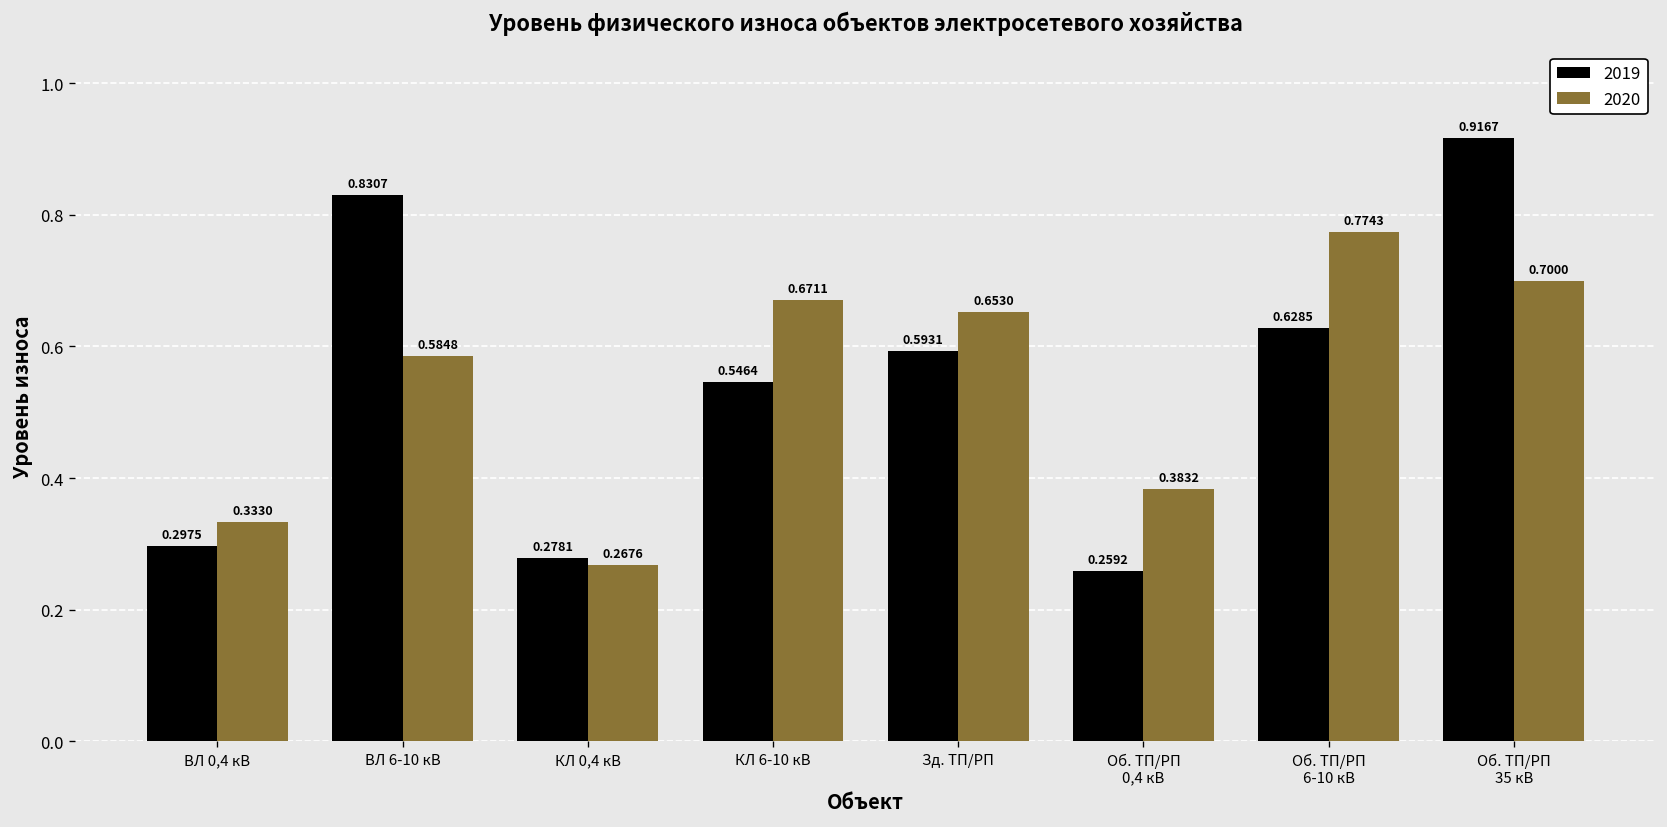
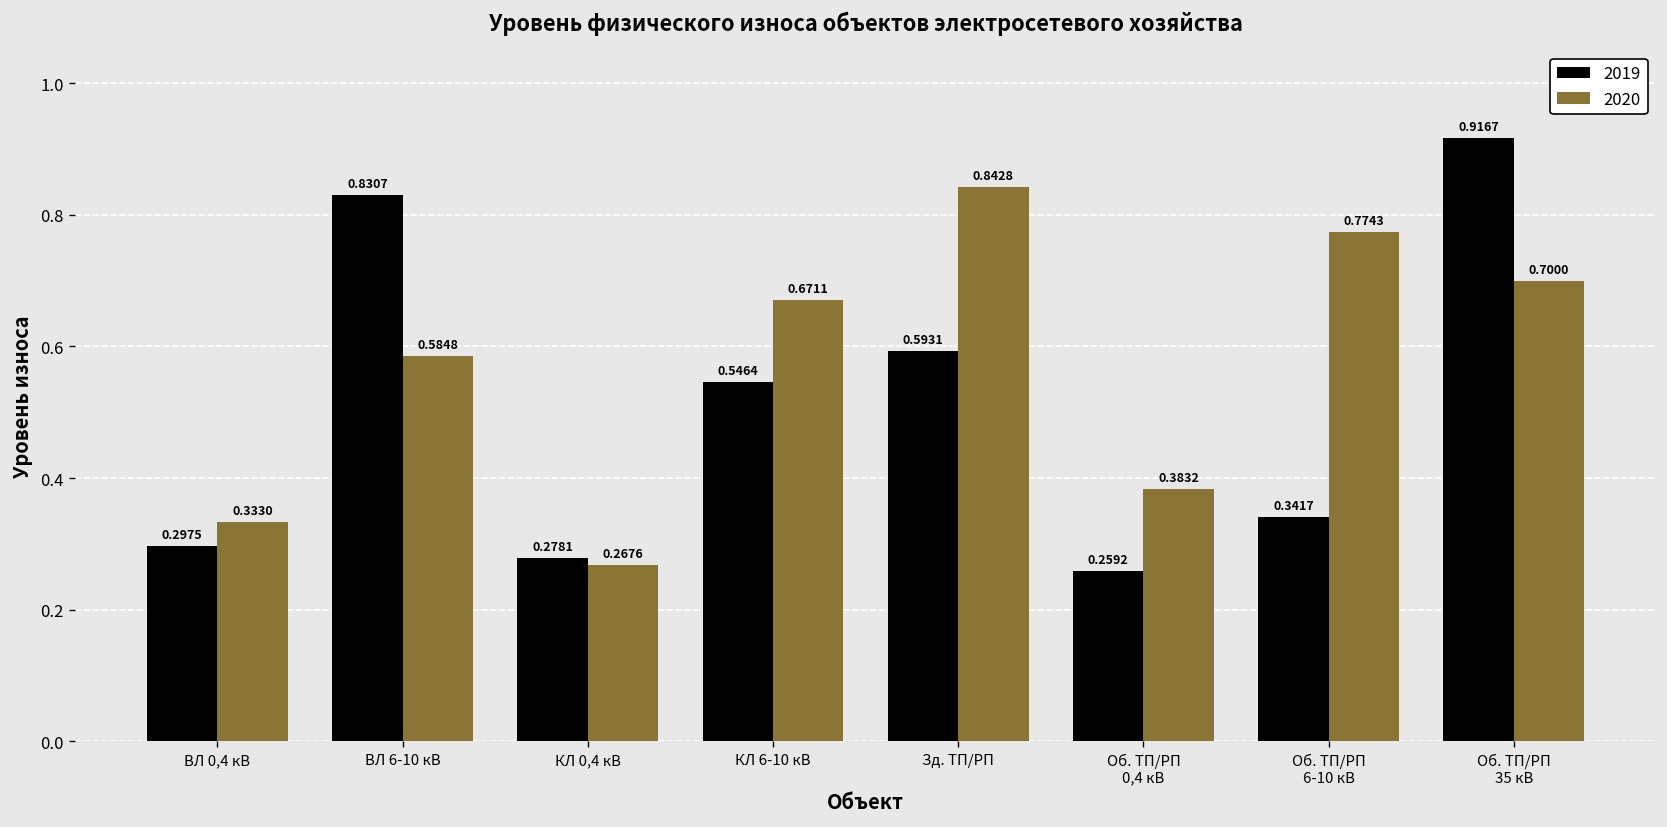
2020, Зд. ТП/РП: 0.6530 -> 0.8428
2019, Об. ТП/РП 6-10 кВ: 0.6285 -> 0.3417
